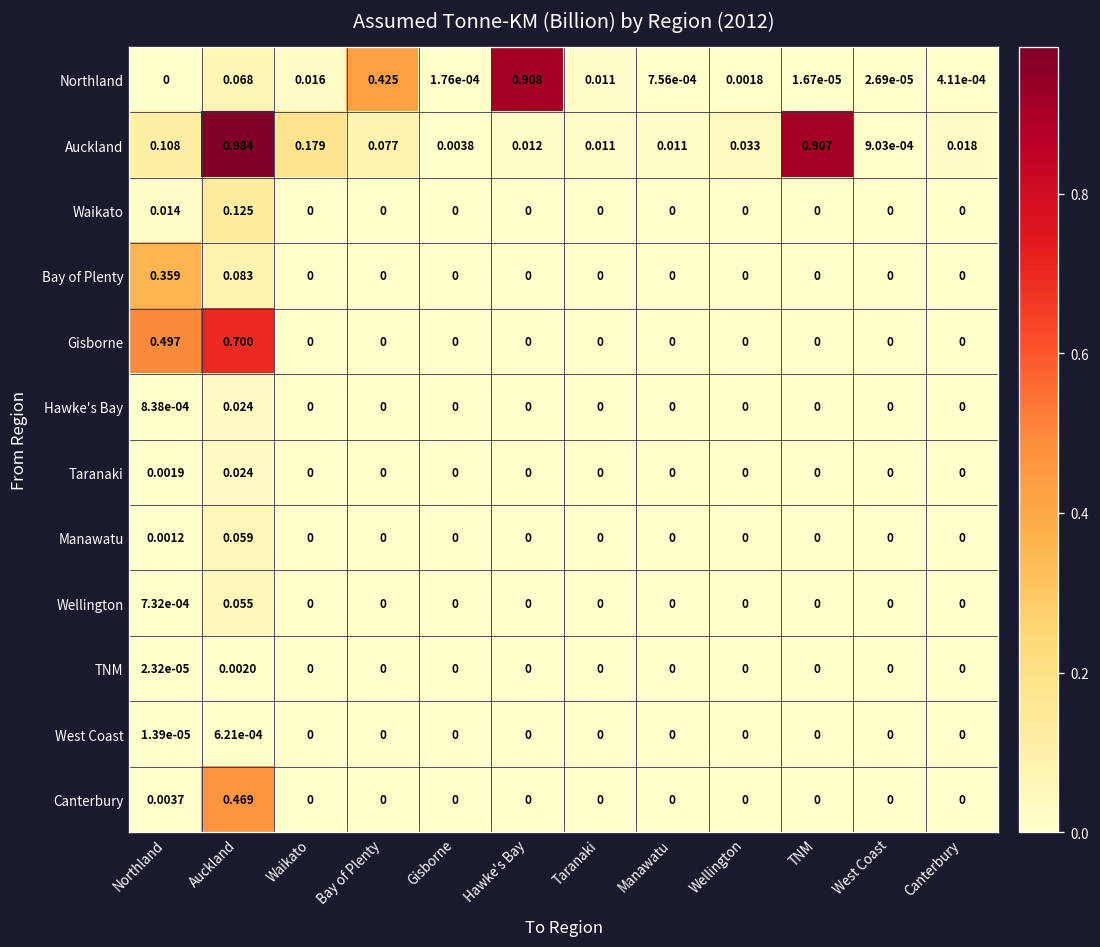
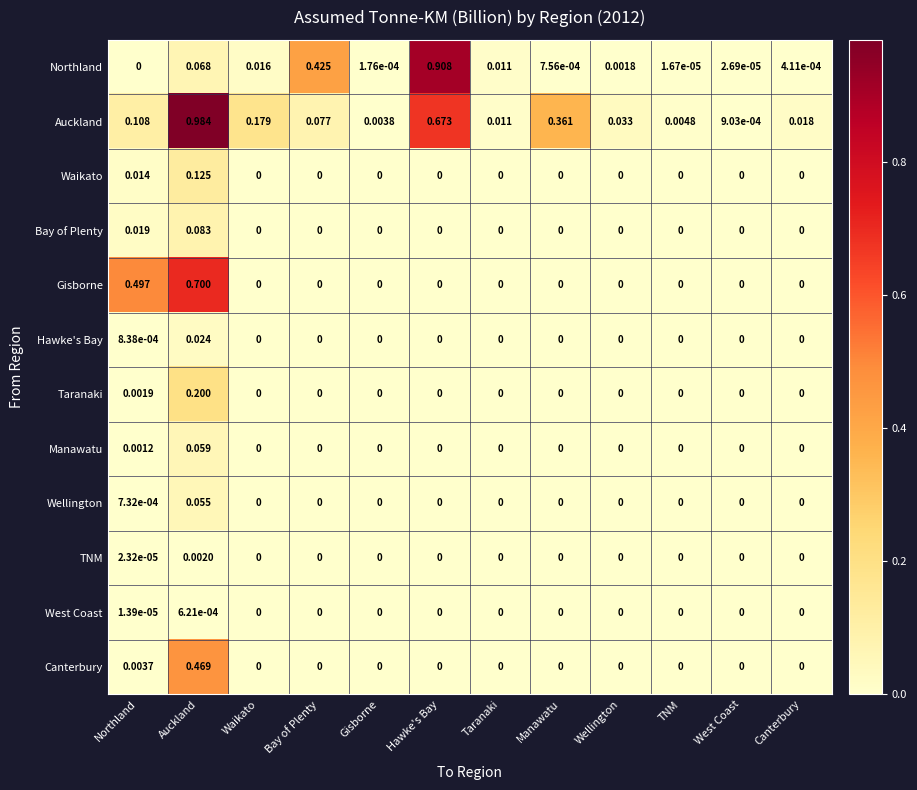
Auckland, Hawke's Bay: 0.012 -> 0.673
Auckland, Manawatu: 0.011 -> 0.361
Auckland, TNM: 0.907 -> 0.0048
Bay of Plenty, Northland: 0.359 -> 0.019
Taranaki, Auckland: 0.024 -> 0.200
